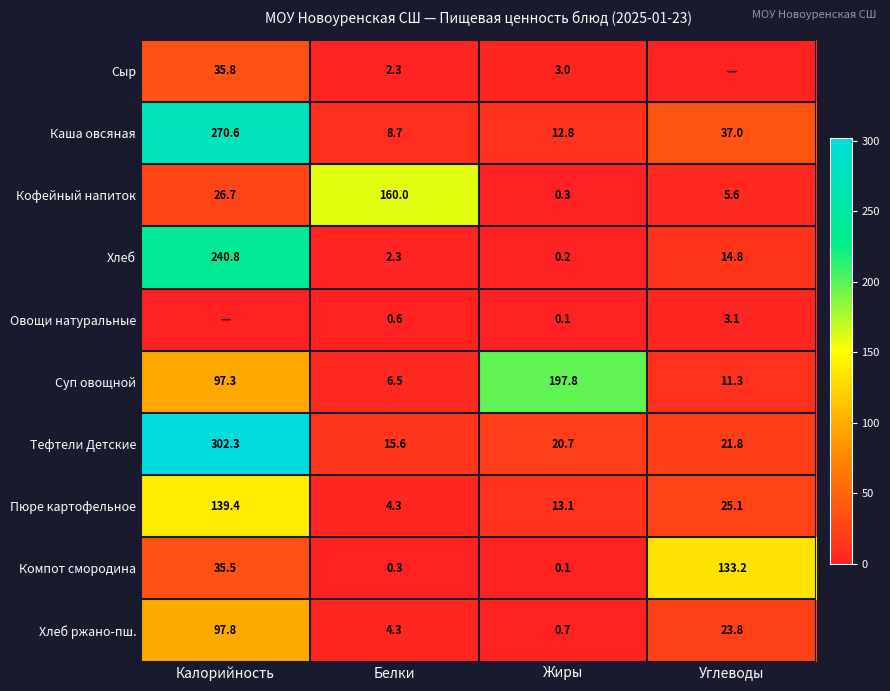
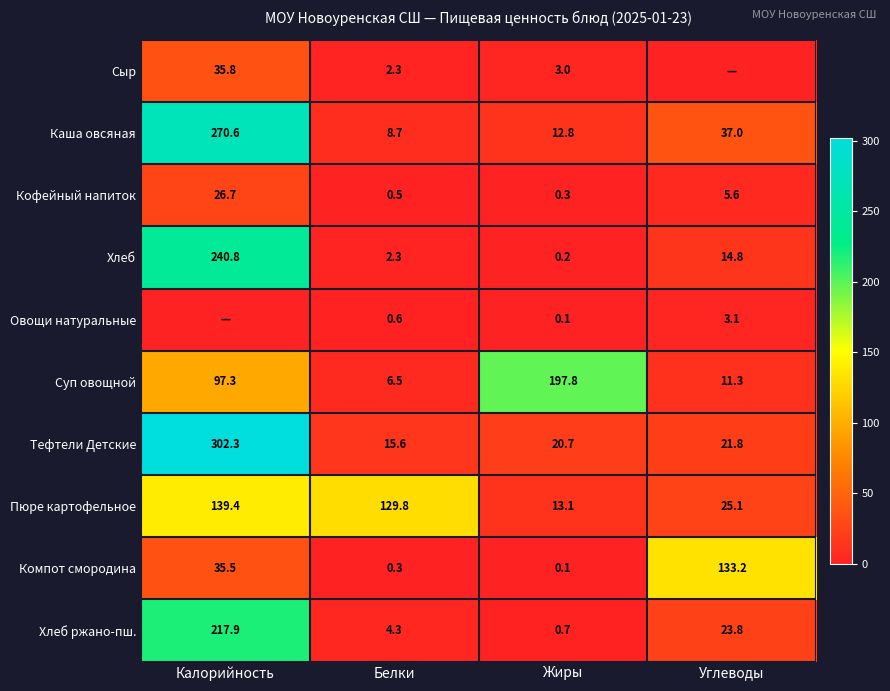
Кофейный напиток, Белки: 160.0 -> 0.5
Пюре картофельное, Белки: 4.3 -> 129.8
Хлеб ржано-пш., Калорийность: 97.8 -> 217.9
